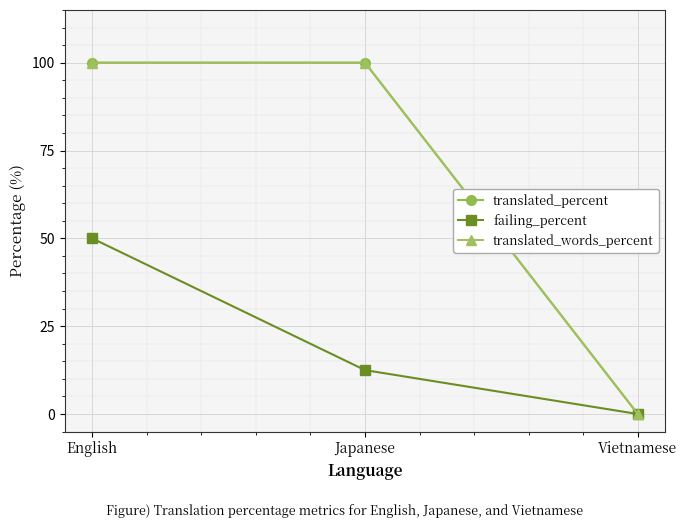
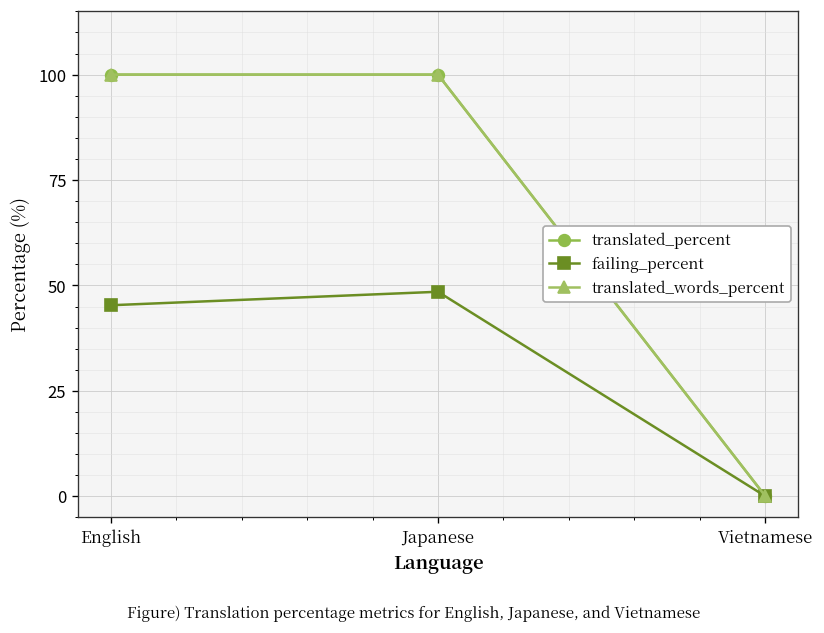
failing_percent, English: 50 -> 45
failing_percent, Japanese: 13 -> 49
